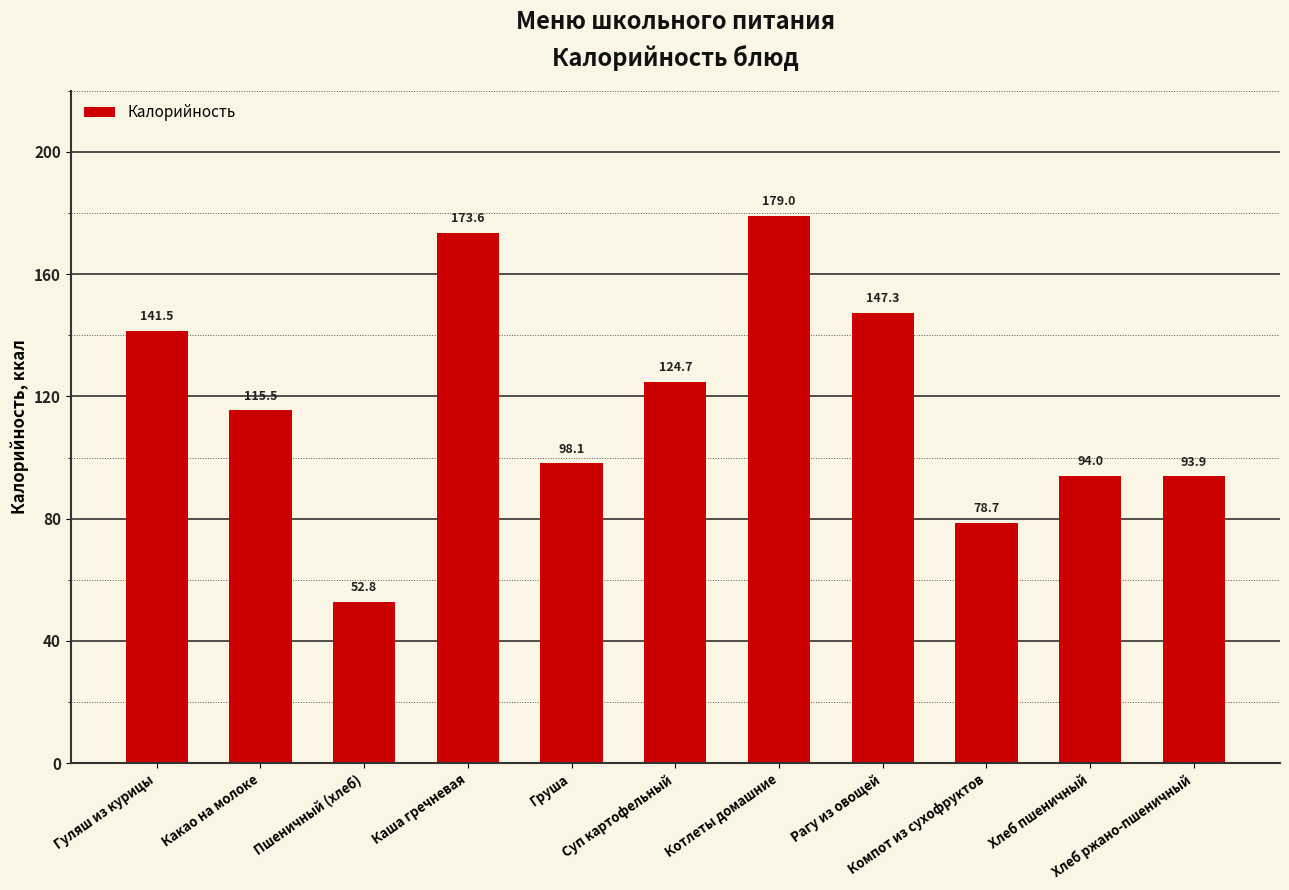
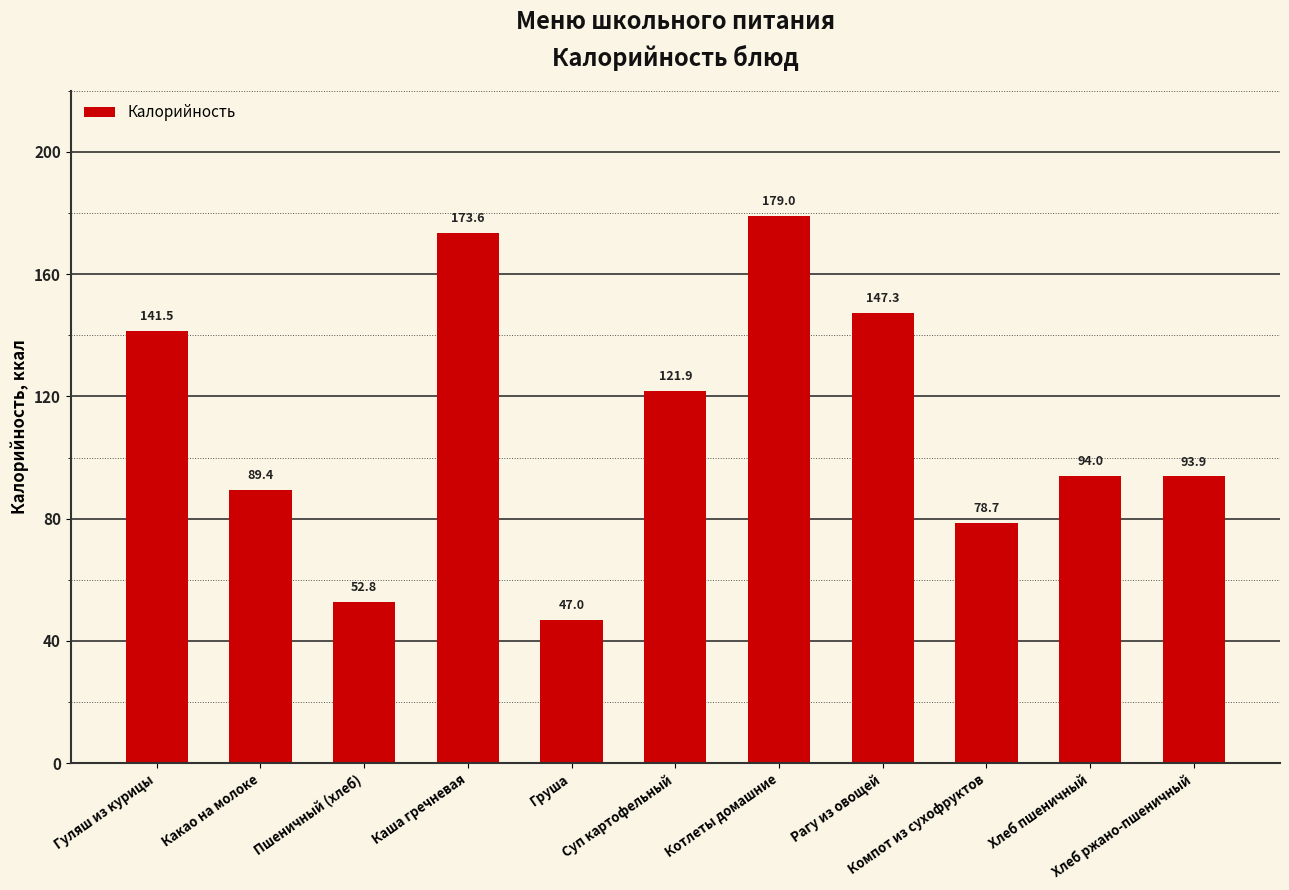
Какао на молоке: 115.5 -> 89.4
Груша: 98.1 -> 47.0
Суп картофельный: 124.7 -> 121.9
